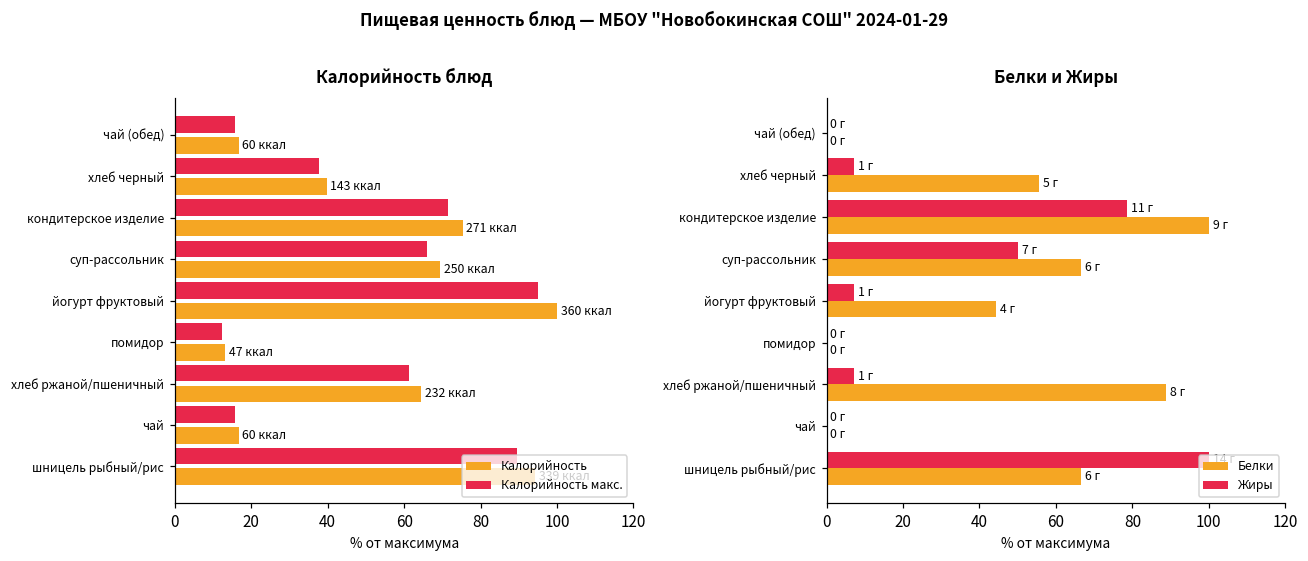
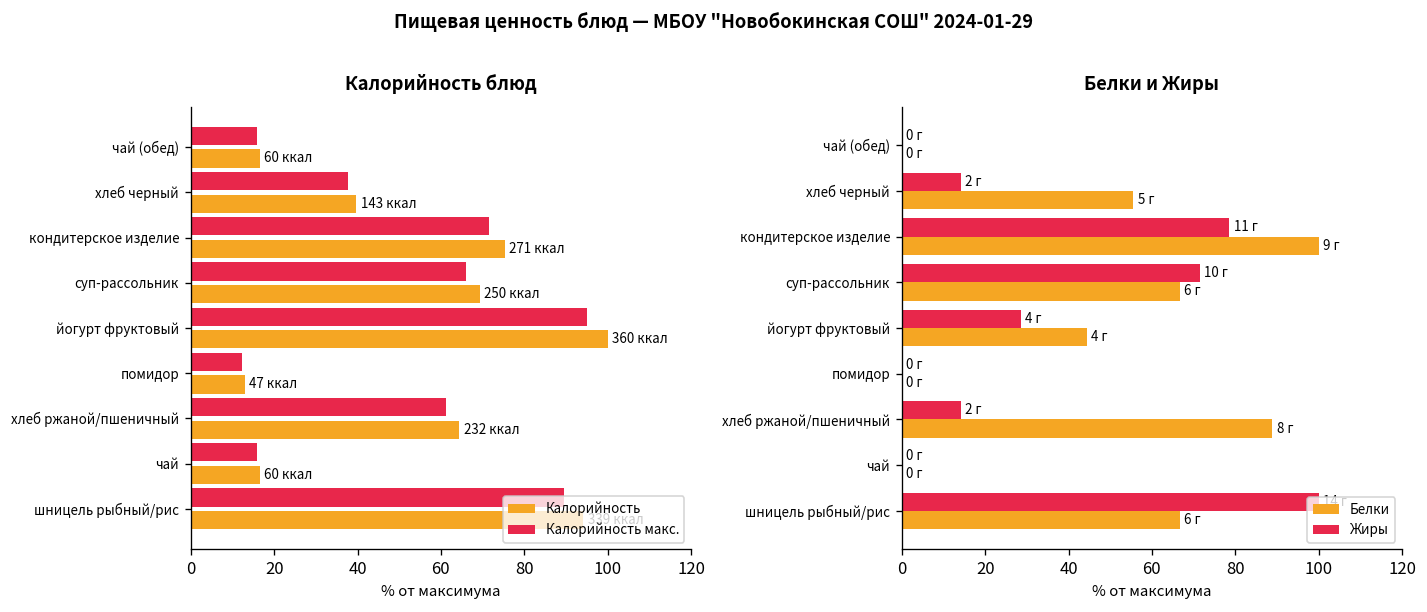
Белки и Жиры, Жиры, хлеб черный: 1 -> 2
Белки и Жиры, Жиры, суп-рассольник: 7 -> 10
Белки и Жиры, Жиры, йогурт фруктовый: 1 -> 4
Белки и Жиры, Жиры, хлеб ржаной/пшеничный: 1 -> 2
